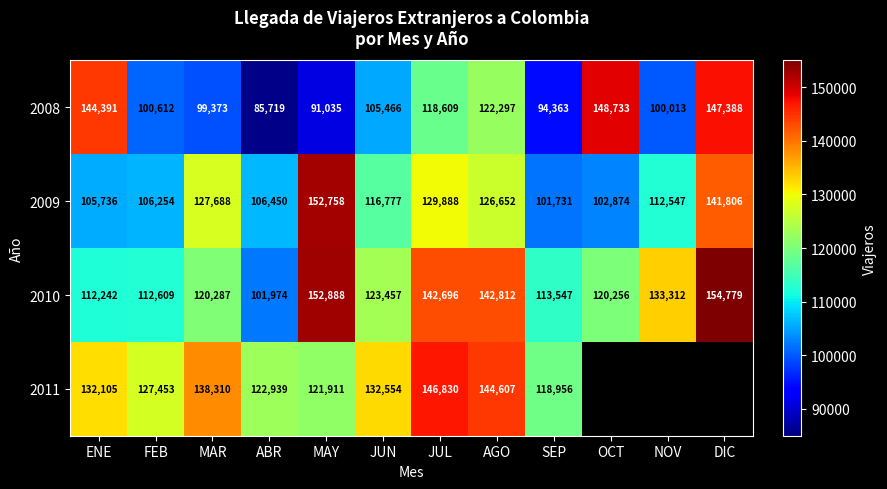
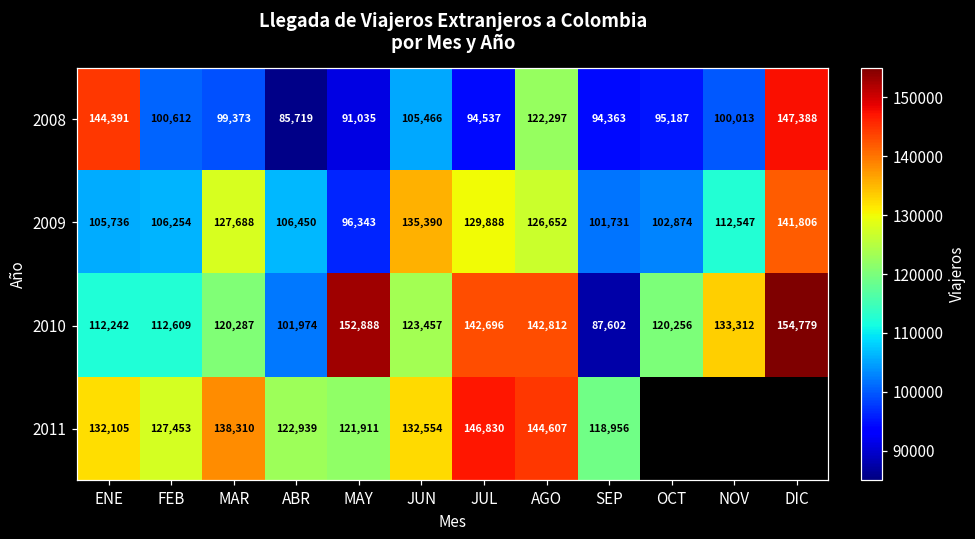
2008, JUL: 118,609 -> 94,537
2008, OCT: 148,733 -> 95,187
2009, MAY: 152,758 -> 96,343
2009, JUN: 116,777 -> 135,390
2010, SEP: 113,547 -> 87,602
